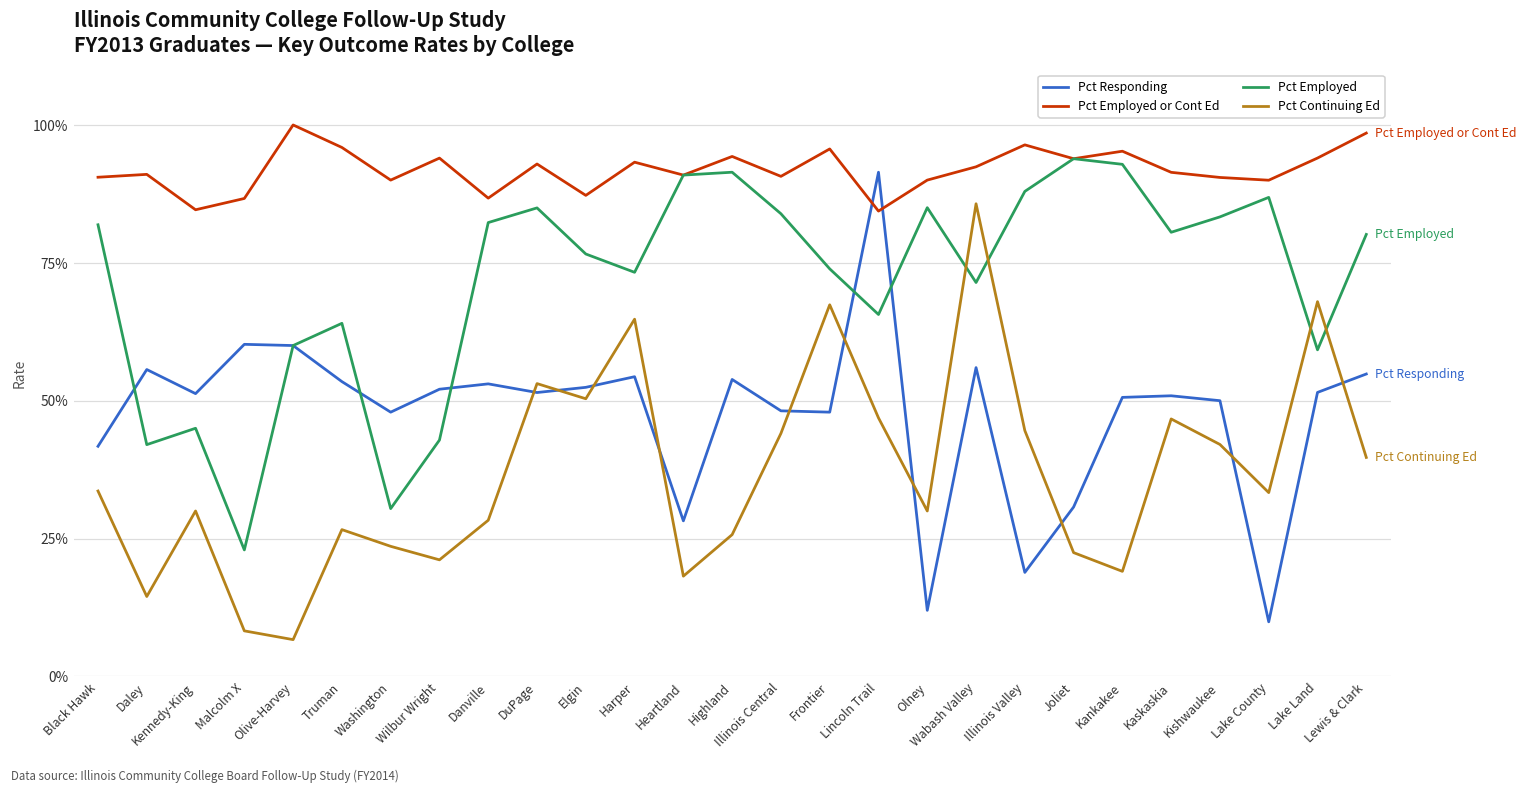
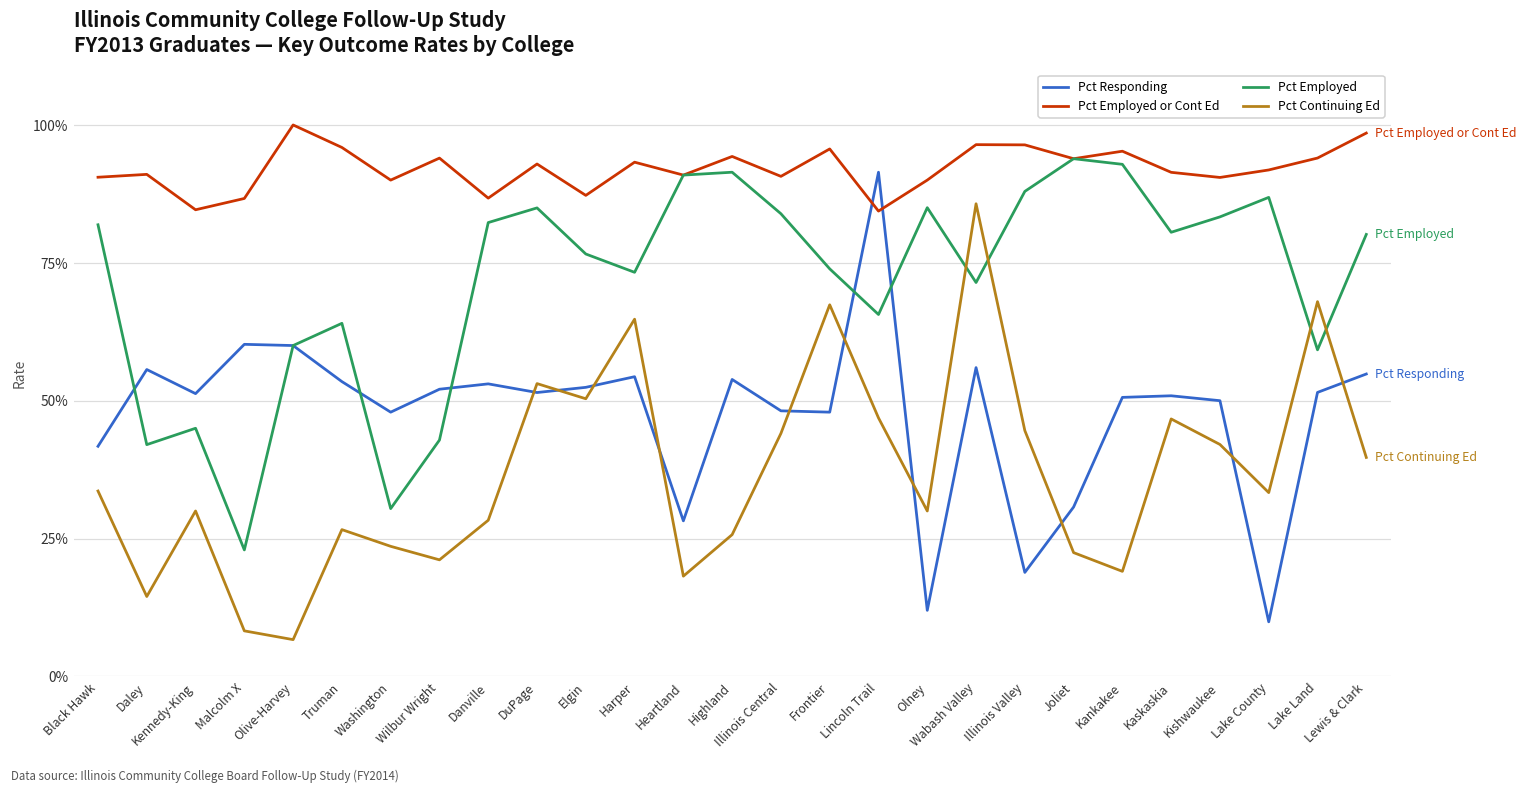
Pct Employed or Cont Ed, Wabash Valley: 92% -> 96%
Pct Employed or Cont Ed, Lake County: 90% -> 92%
